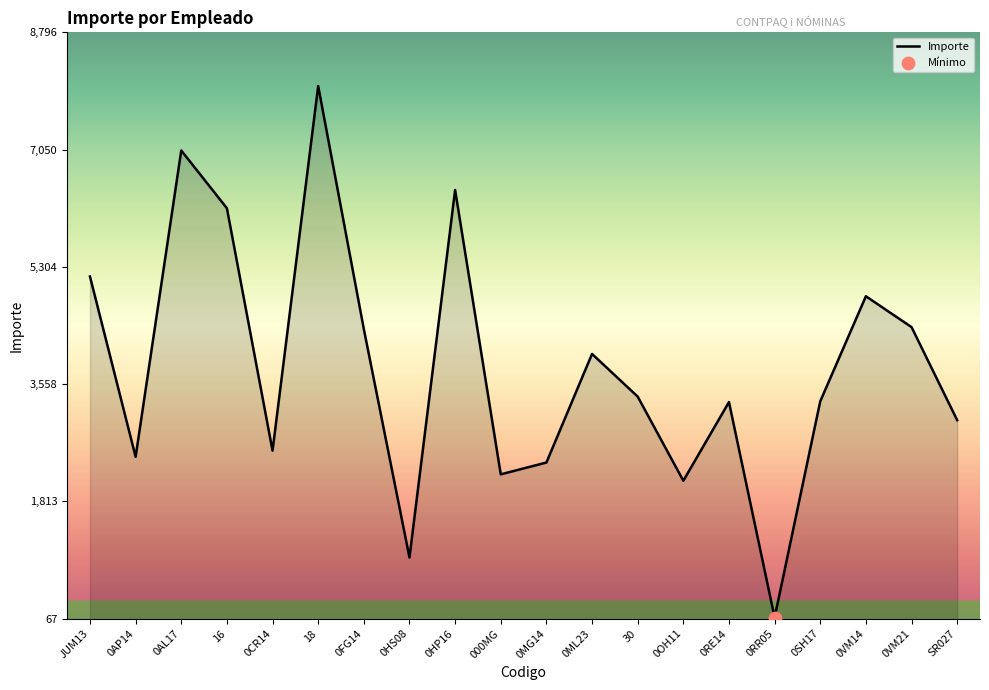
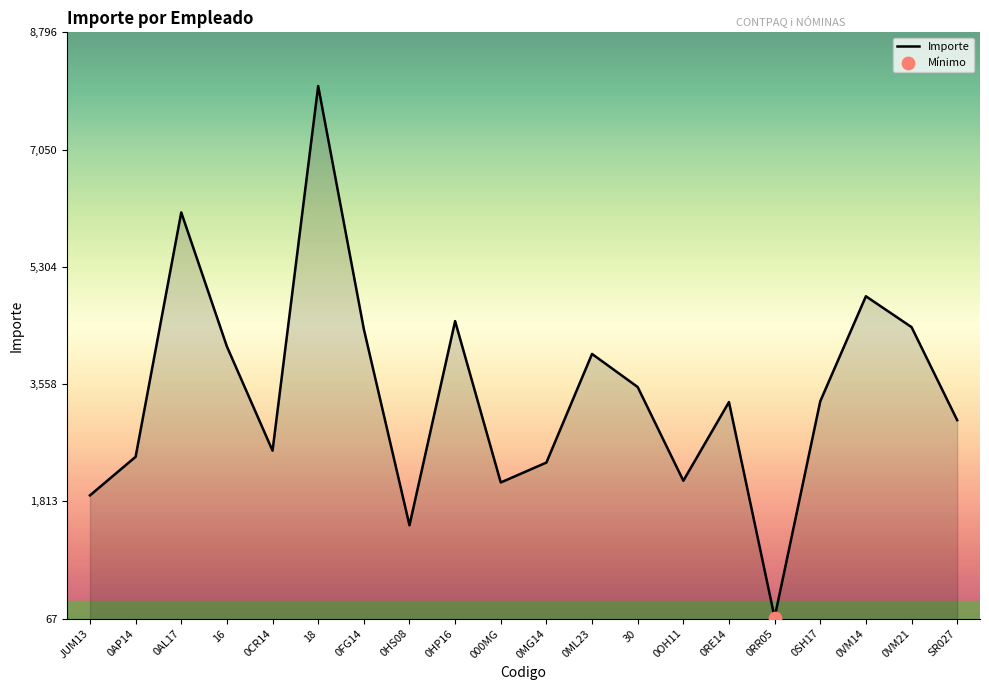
Importe, JUM13: 5,200 -> 1,900
Importe, 0AL17: 7,000 -> 6,100
Importe, 16: 6,200 -> 4,100
Importe, 0HS08: 1,000 -> 1,500
Importe, 0HP16: 6,400 -> 4,500
Importe, 000MG: 2,200 -> 2,100
Importe, 30: 3,400 -> 3,500
